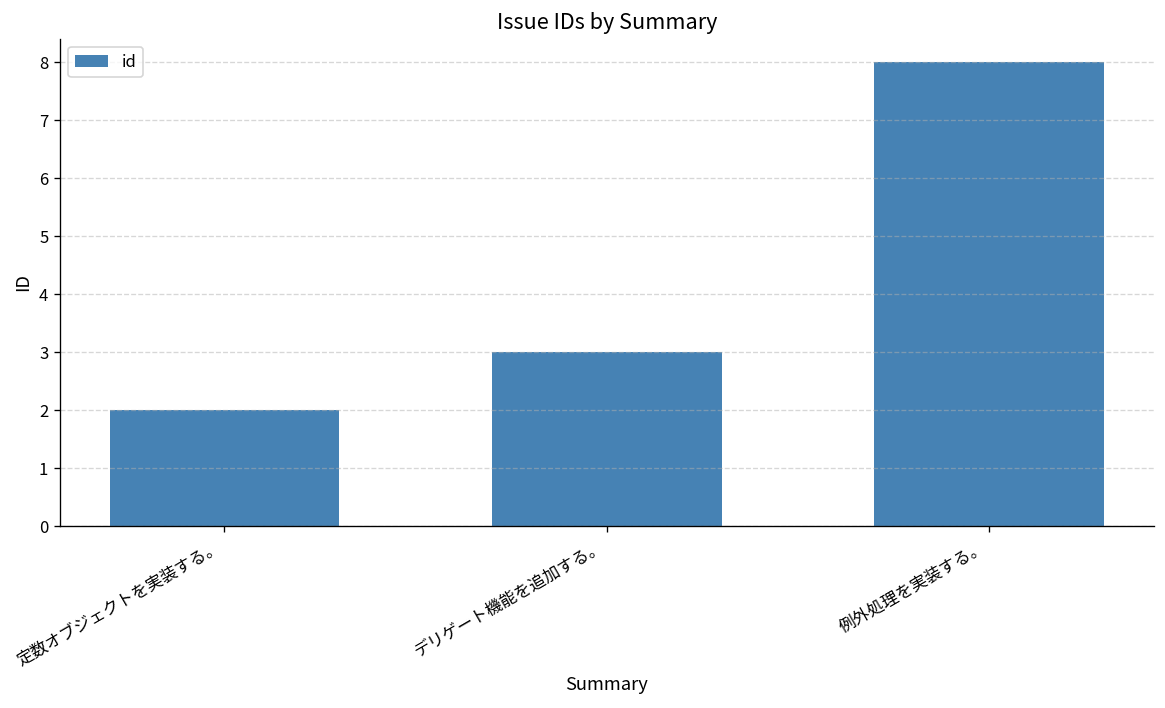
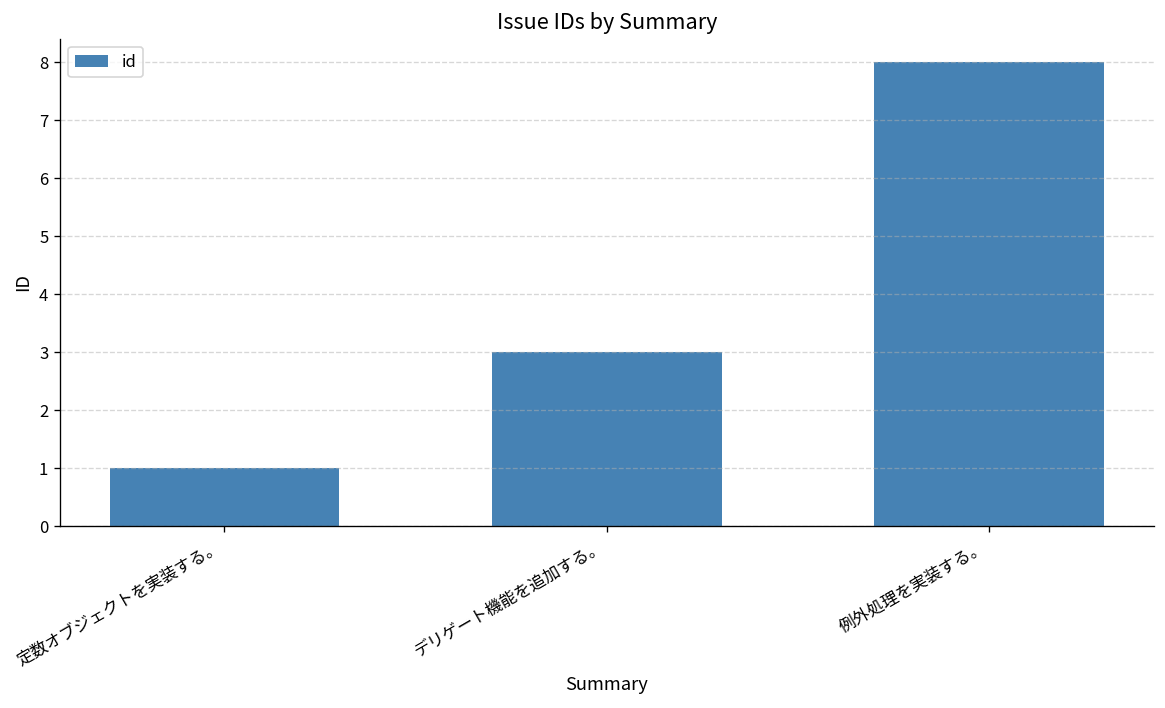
定数オブジェクトを実装する。: 2 -> 1
